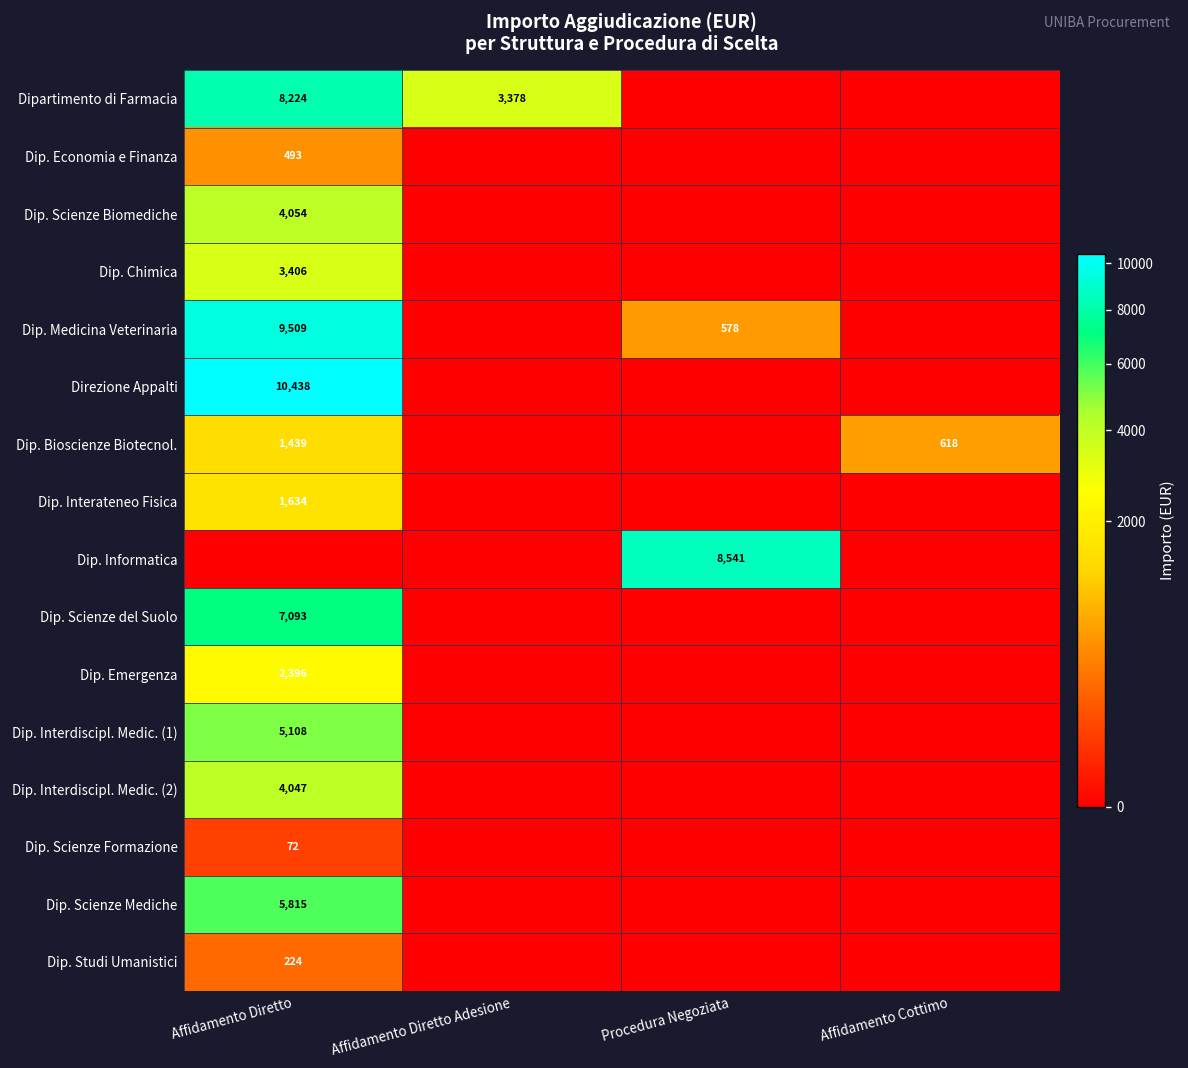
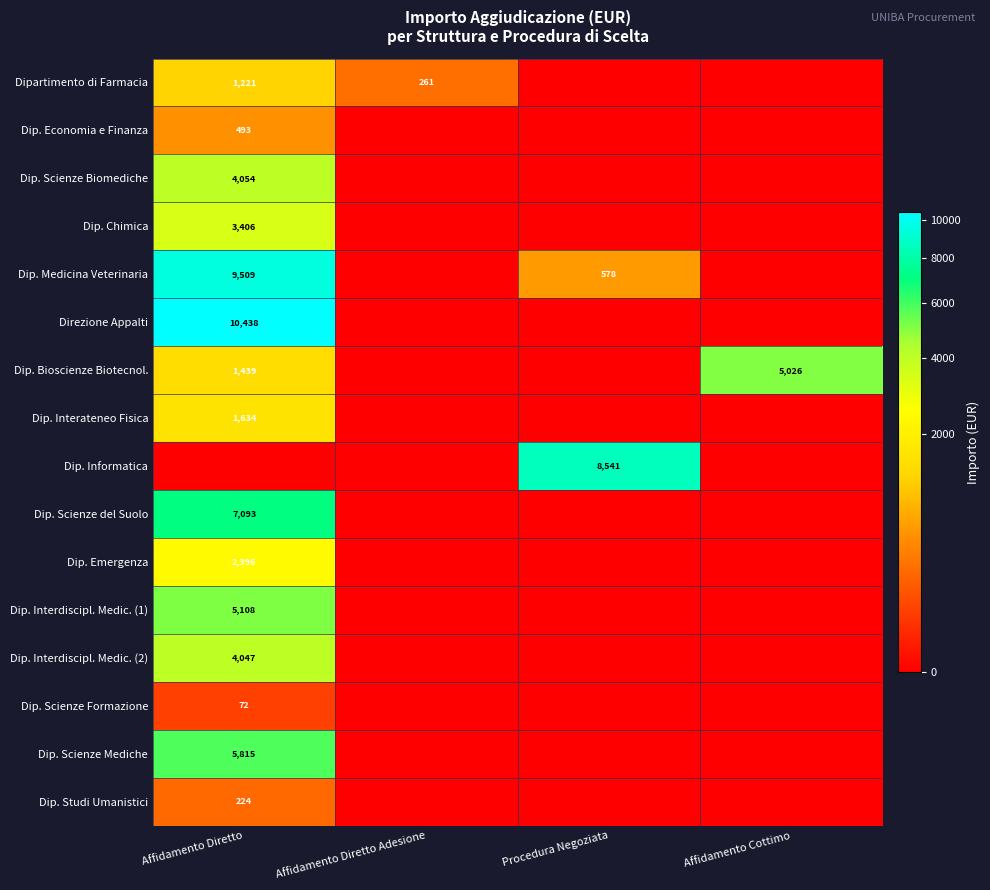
Dipartimento di Farmacia, Affidamento Diretto: 8,224 -> 1,221
Dipartimento di Farmacia, Affidamento Diretto Adesione: 3,378 -> 261
Dip. Bioscienze Biotecnol., Affidamento Cottimo: 618 -> 5,026
